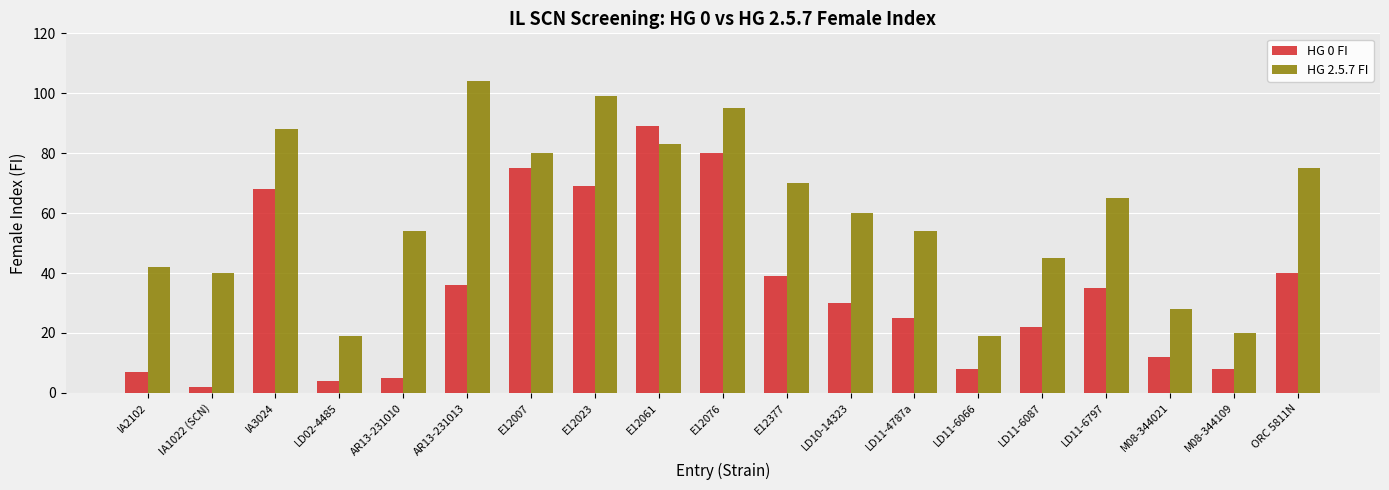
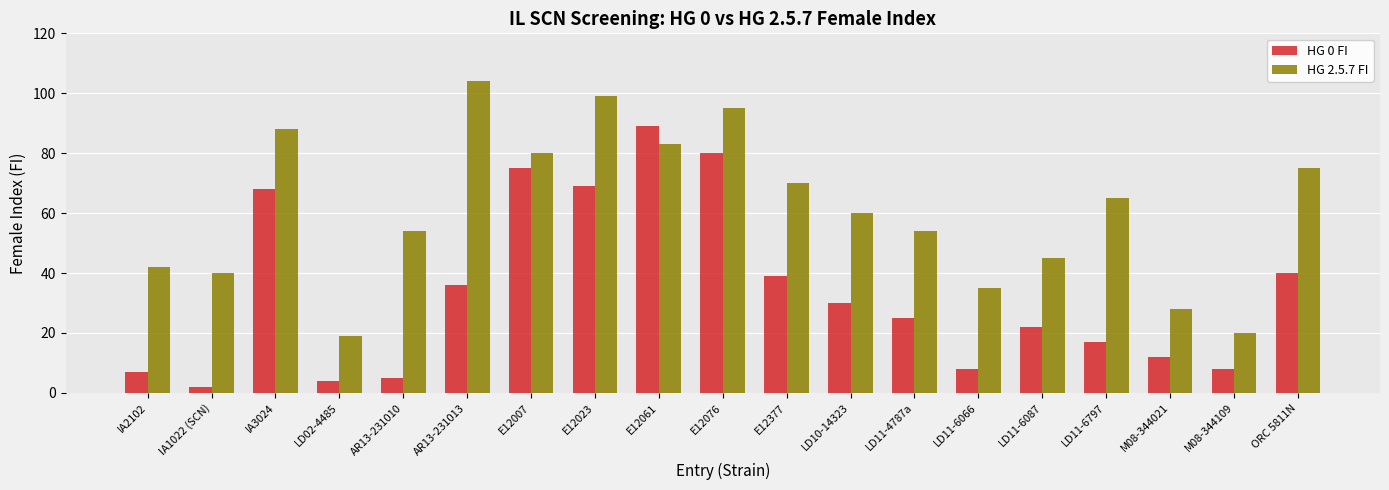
HG 2.5.7 FI, LD11-6066: 19 -> 35
HG 0 FI, LD11-6797: 35 -> 17
